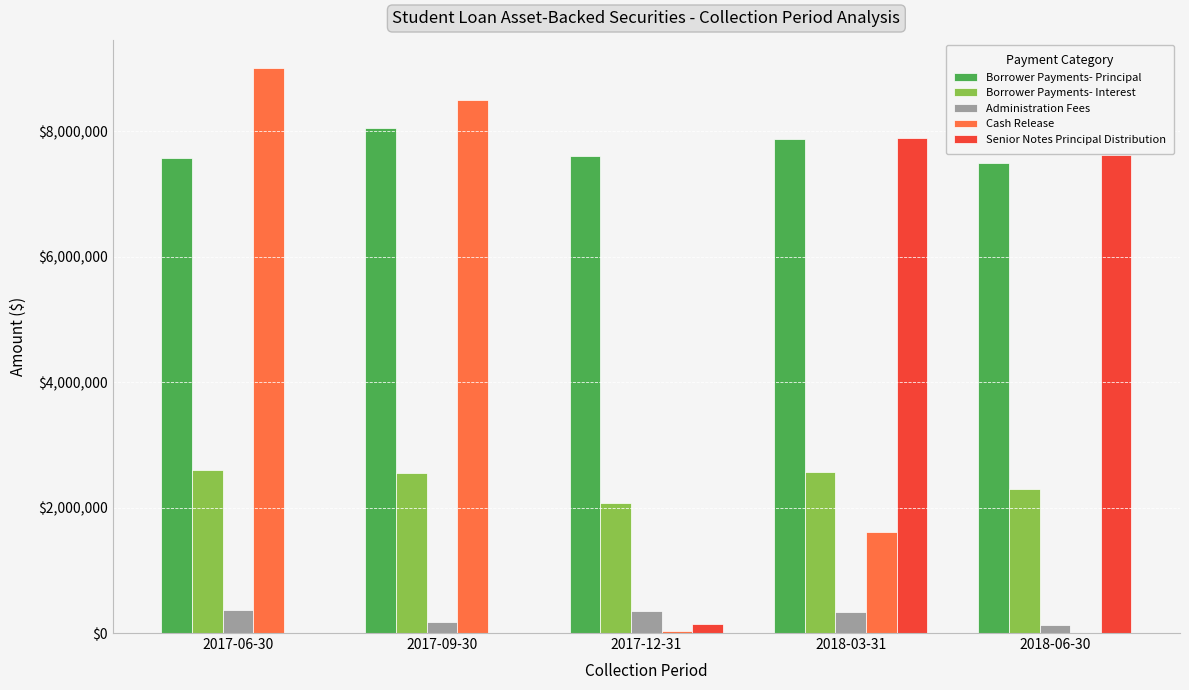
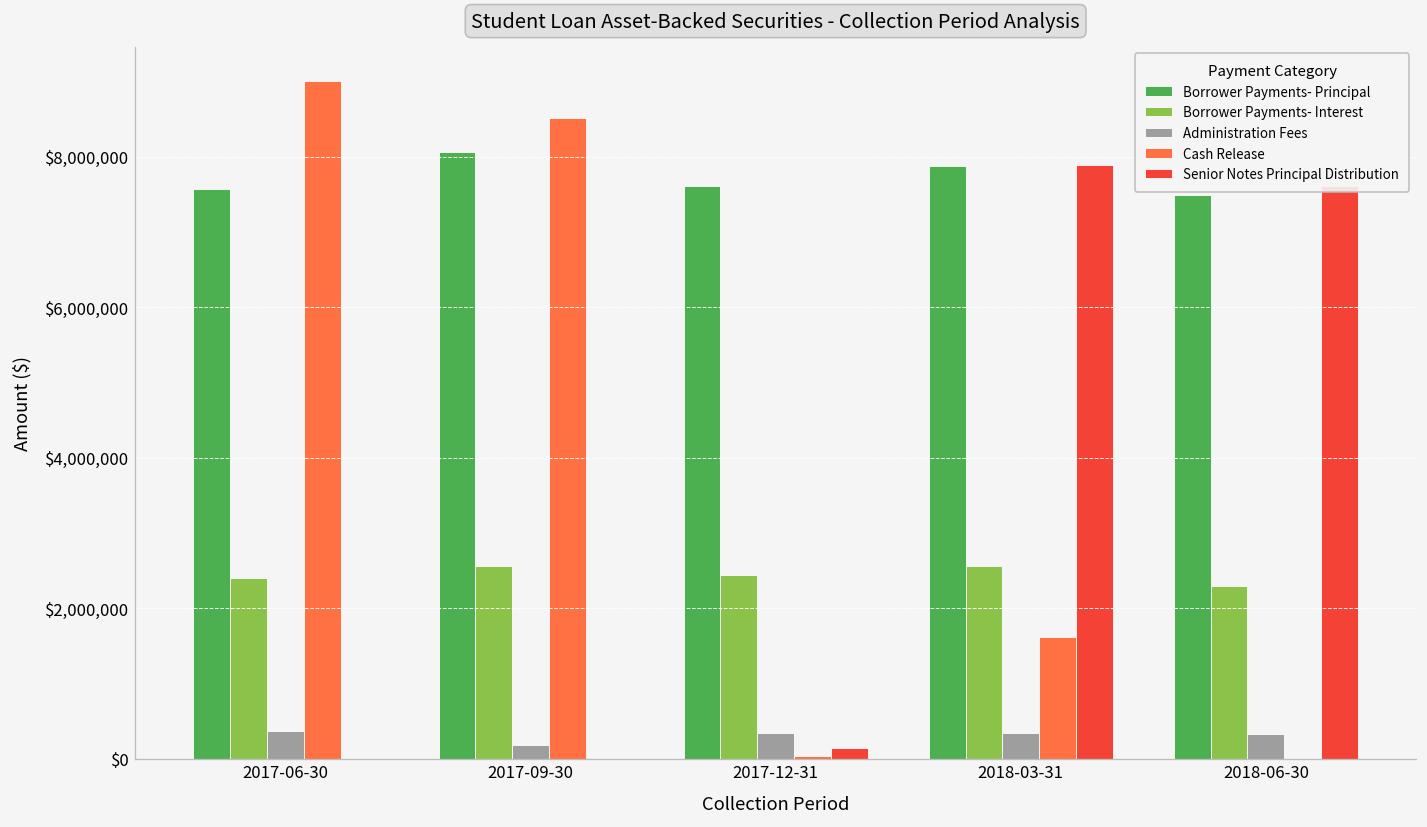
Borrower Payments- Interest, 2017-06-30: $2,600,000 -> $2,400,000
Borrower Payments- Interest, 2017-12-31: $2,100,000 -> $2,400,000
Administration Fees, 2018-06-30: $100,000 -> $300,000
